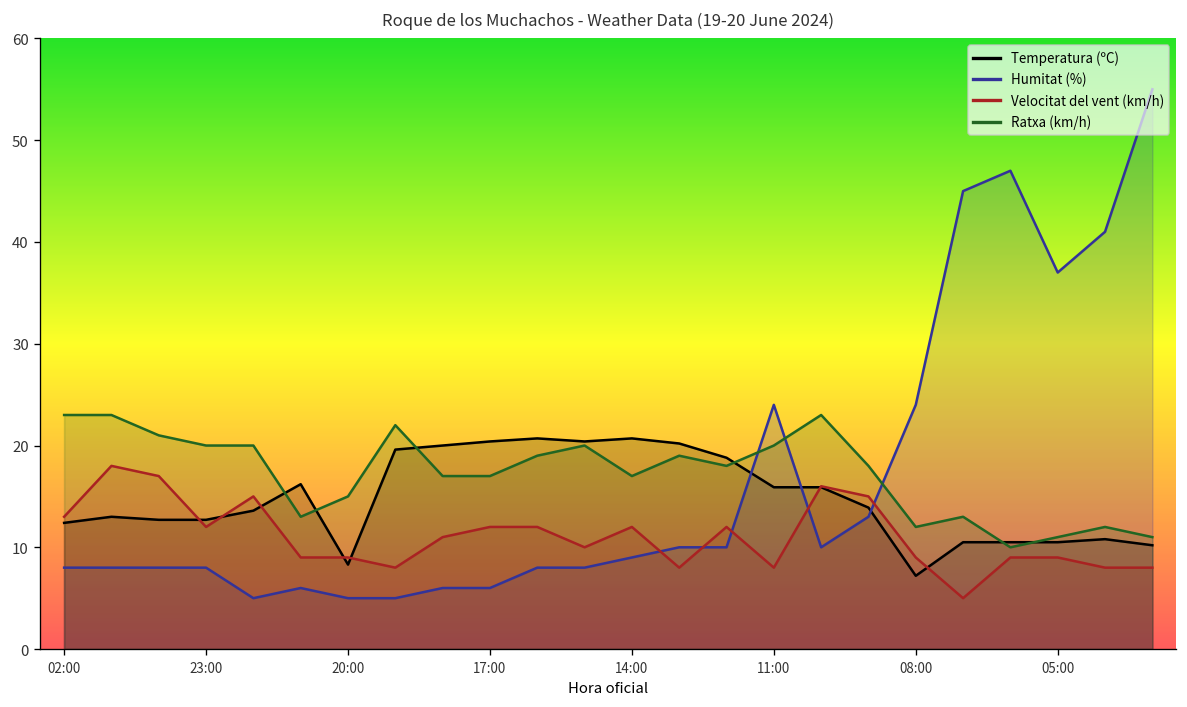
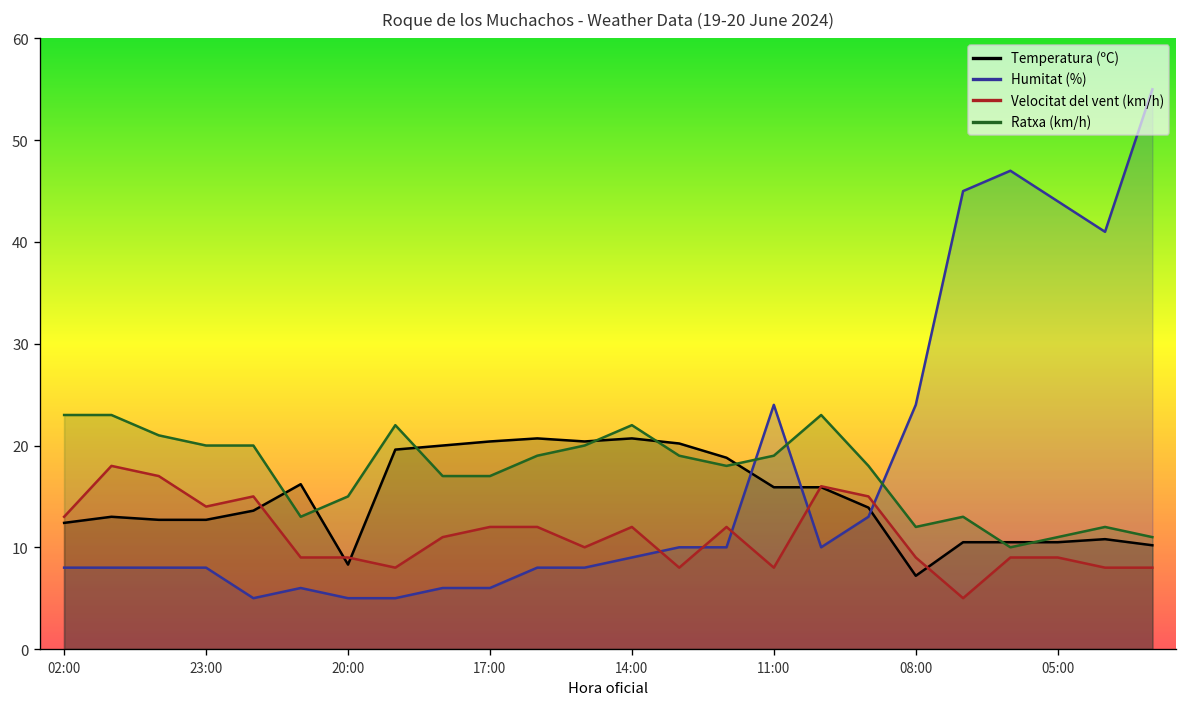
Velocitat del vent (km/h), 23:00: 12 -> 14
Ratxa (km/h), 14:00: 17 -> 22
Ratxa (km/h), 11:00: 20 -> 19
Humitat (%), 05:00: 37 -> 44
